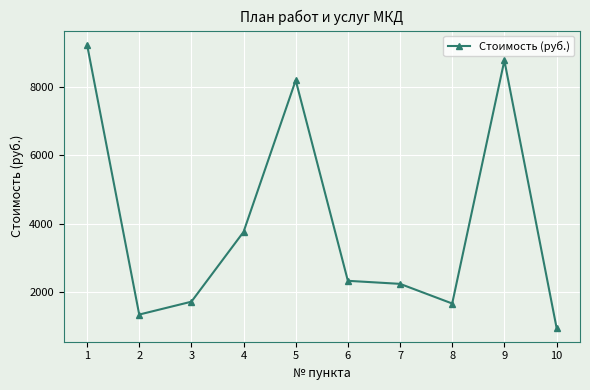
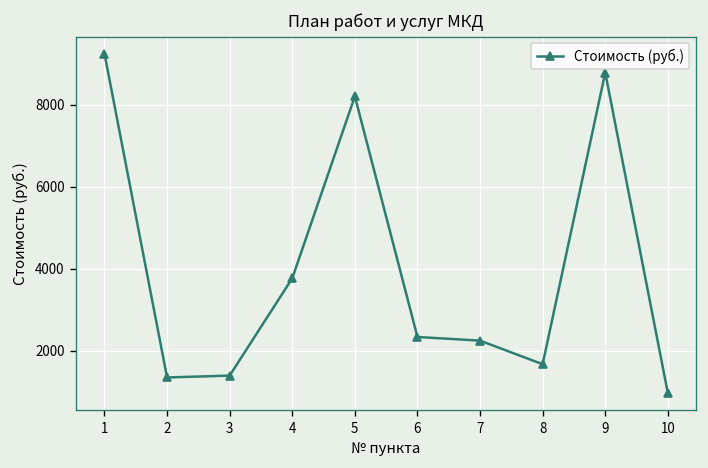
3: 1700 -> 1400
